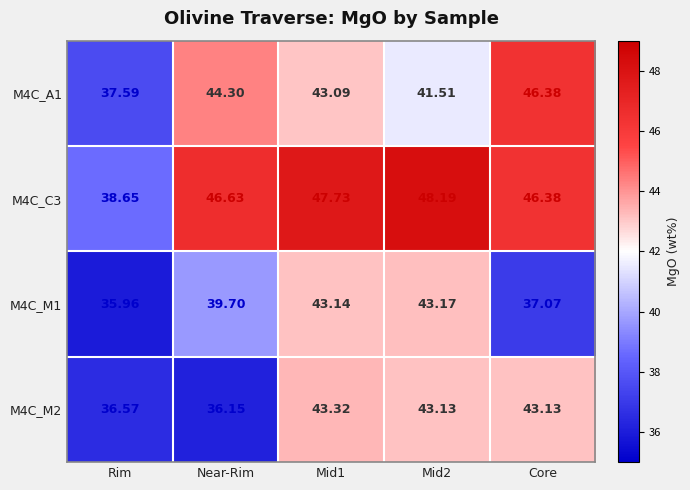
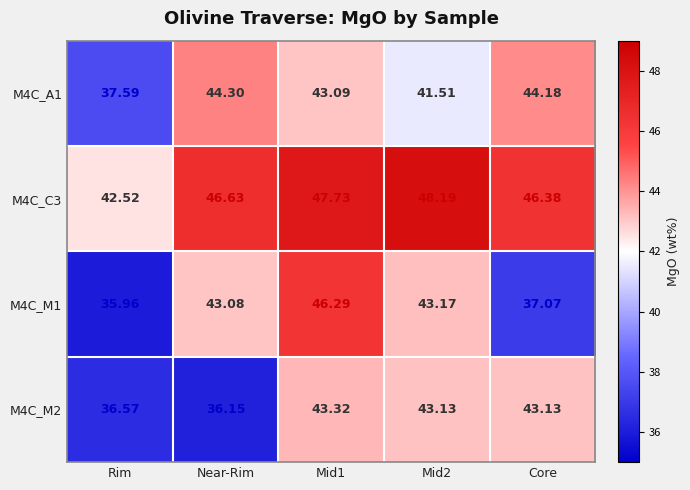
M4C_A1, Core: 46.38 -> 44.18
M4C_C3, Rim: 38.65 -> 42.52
M4C_M1, Near-Rim: 39.70 -> 43.08
M4C_M1, Mid1: 43.14 -> 46.29
